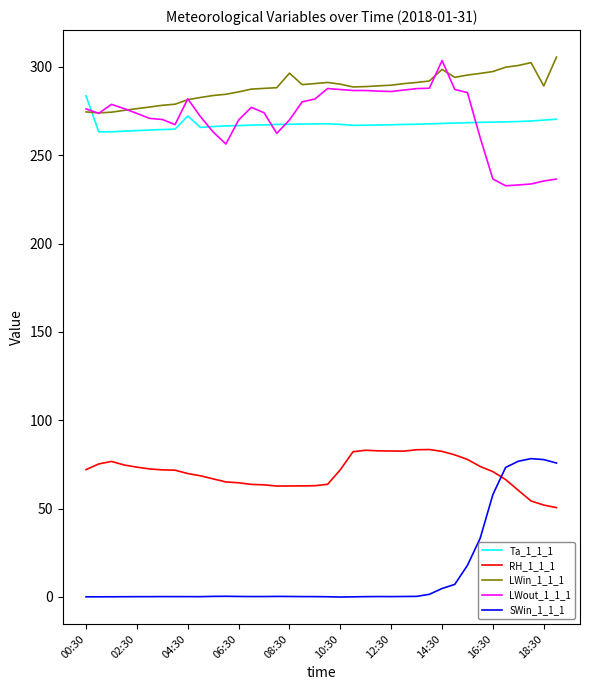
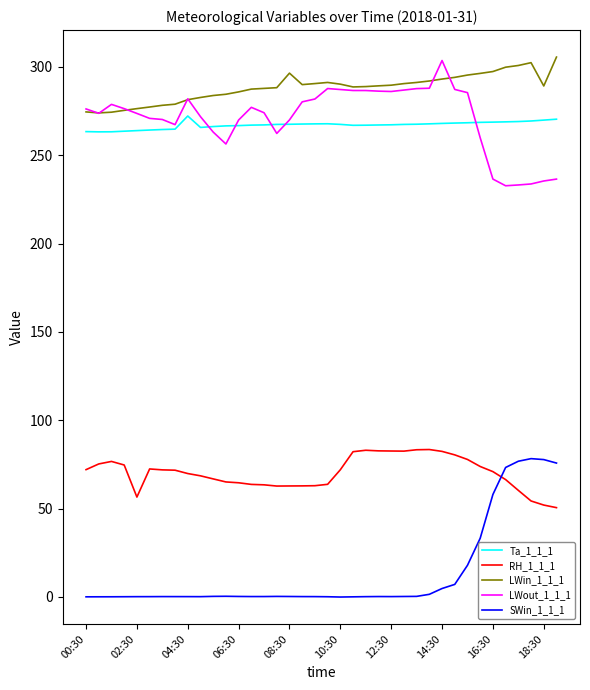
Ta_1_1_1, 00:30: 284 -> 263
RH_1_1_1, 02:30: 73 -> 56
LWin_1_1_1, 14:30: 299 -> 293
